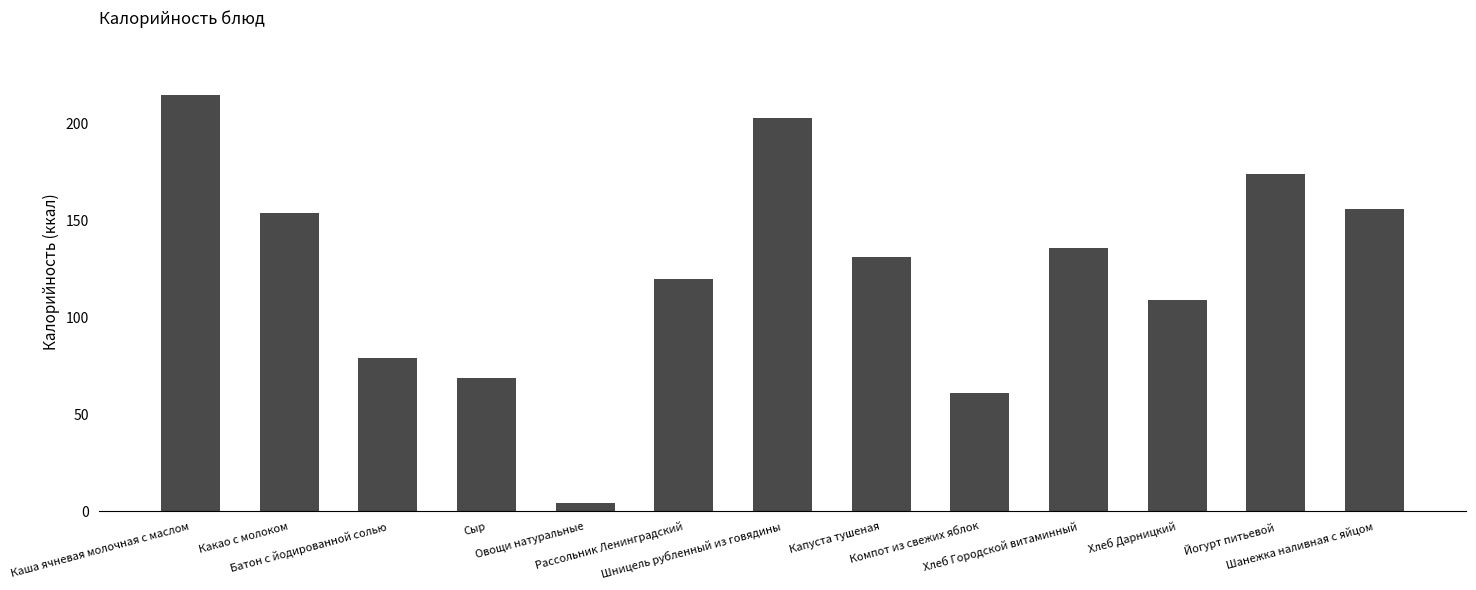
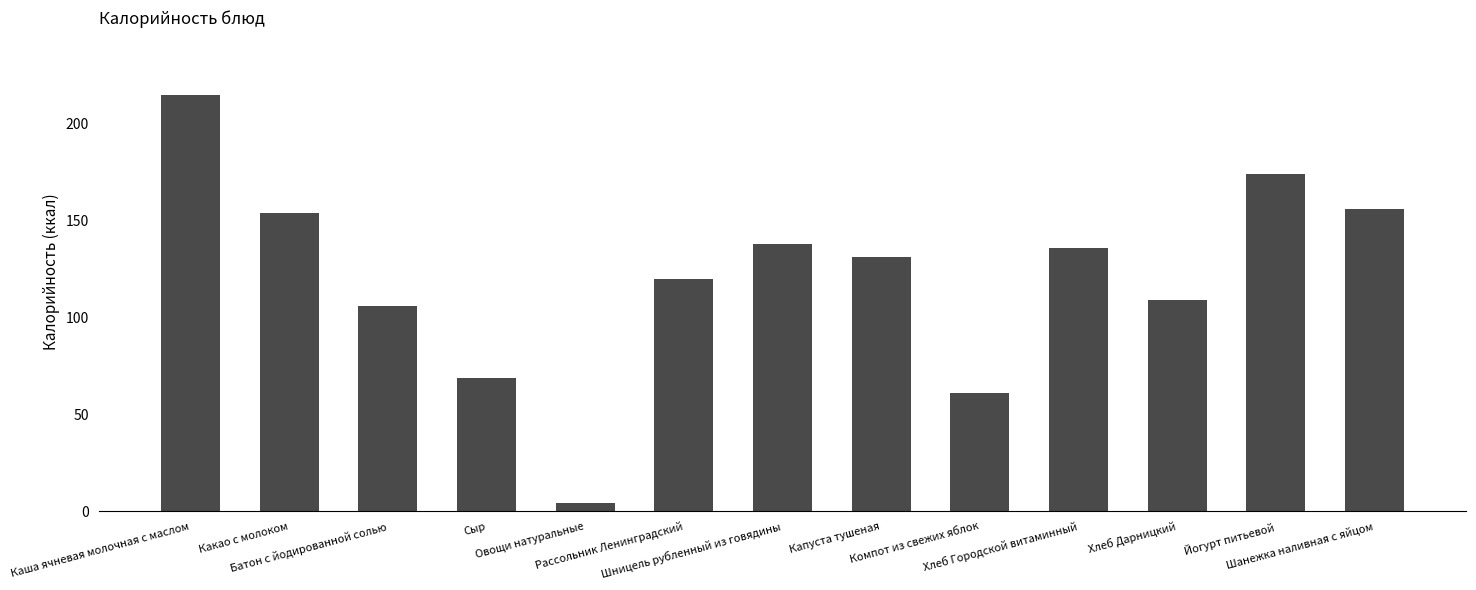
Батон с йодированной солью: 79 -> 106
Шницель рубленный из говядины: 203 -> 138
